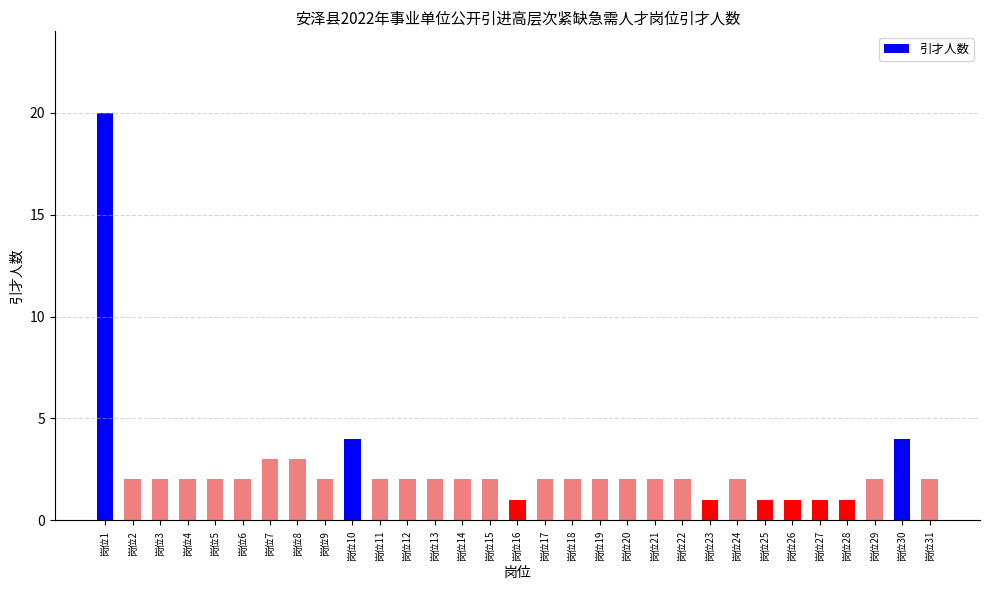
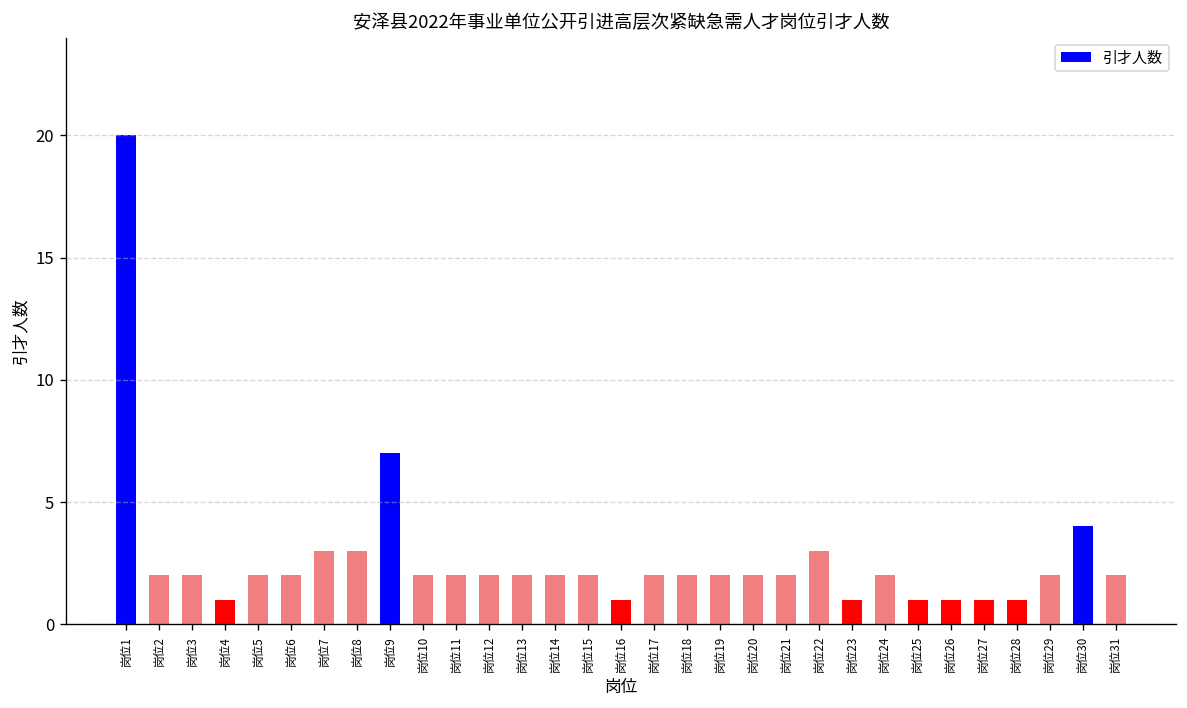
岗位4: 2 -> 1
岗位9: 2 -> 7
岗位10: 4 -> 2
岗位22: 2 -> 3
